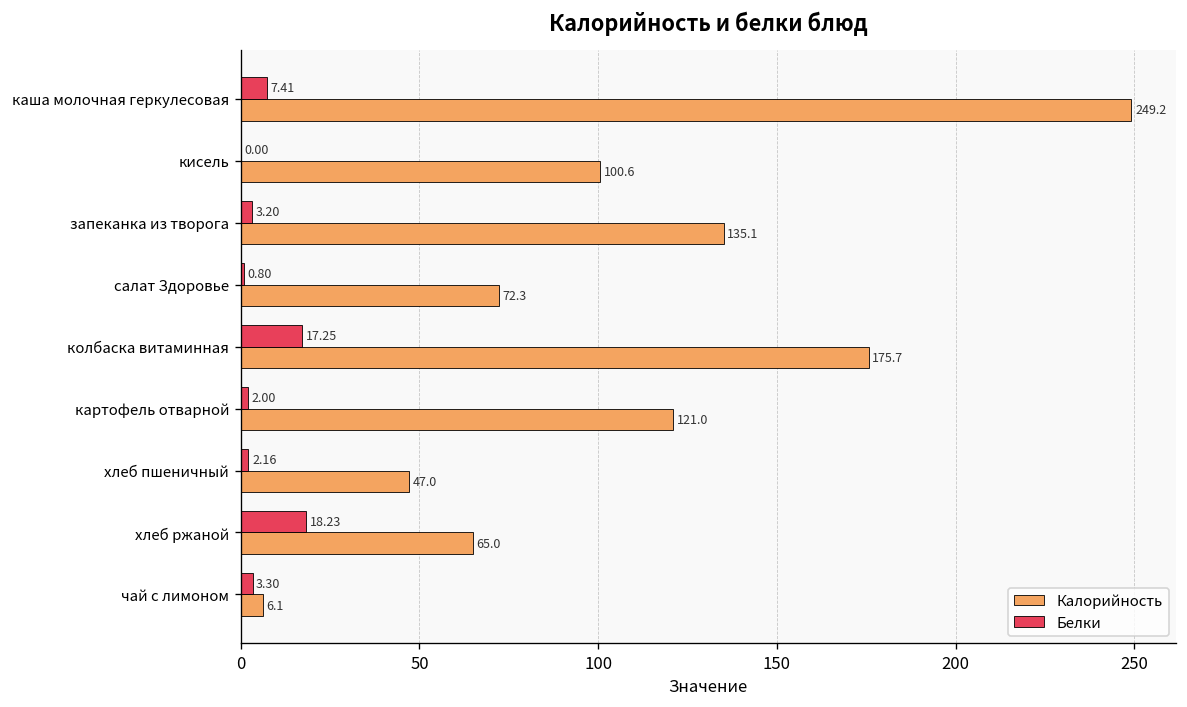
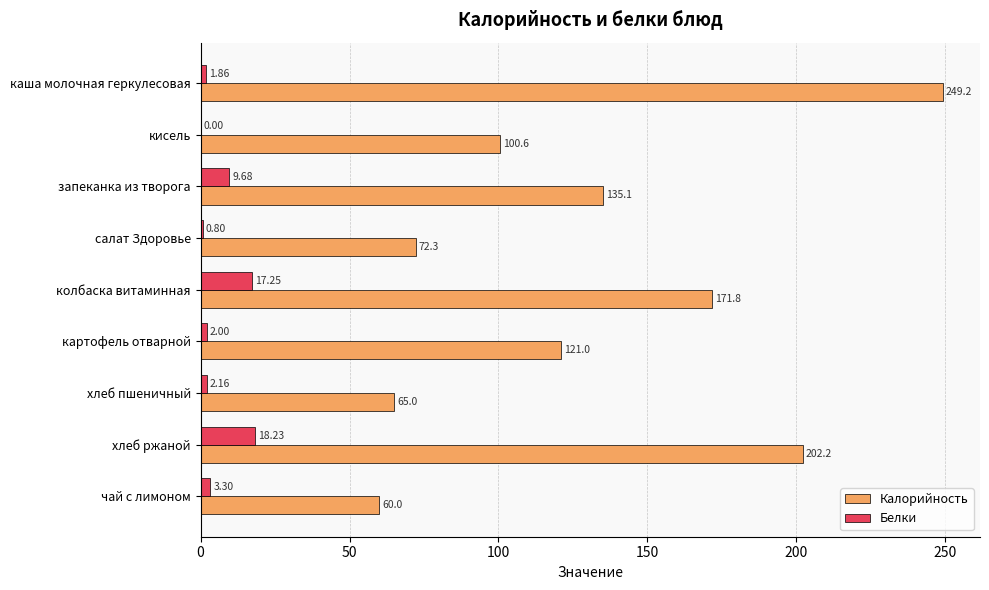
Белки, каша молочная геркулесовая: 7.41 -> 1.86
Белки, запеканка из творога: 3.20 -> 9.68
Калорийность, колбаска витаминная: 175.7 -> 171.8
Калорийность, хлеб пшеничный: 47.0 -> 65.0
Калорийность, хлеб ржаной: 65.0 -> 202.2
Калорийность, чай с лимоном: 6.1 -> 60.0
